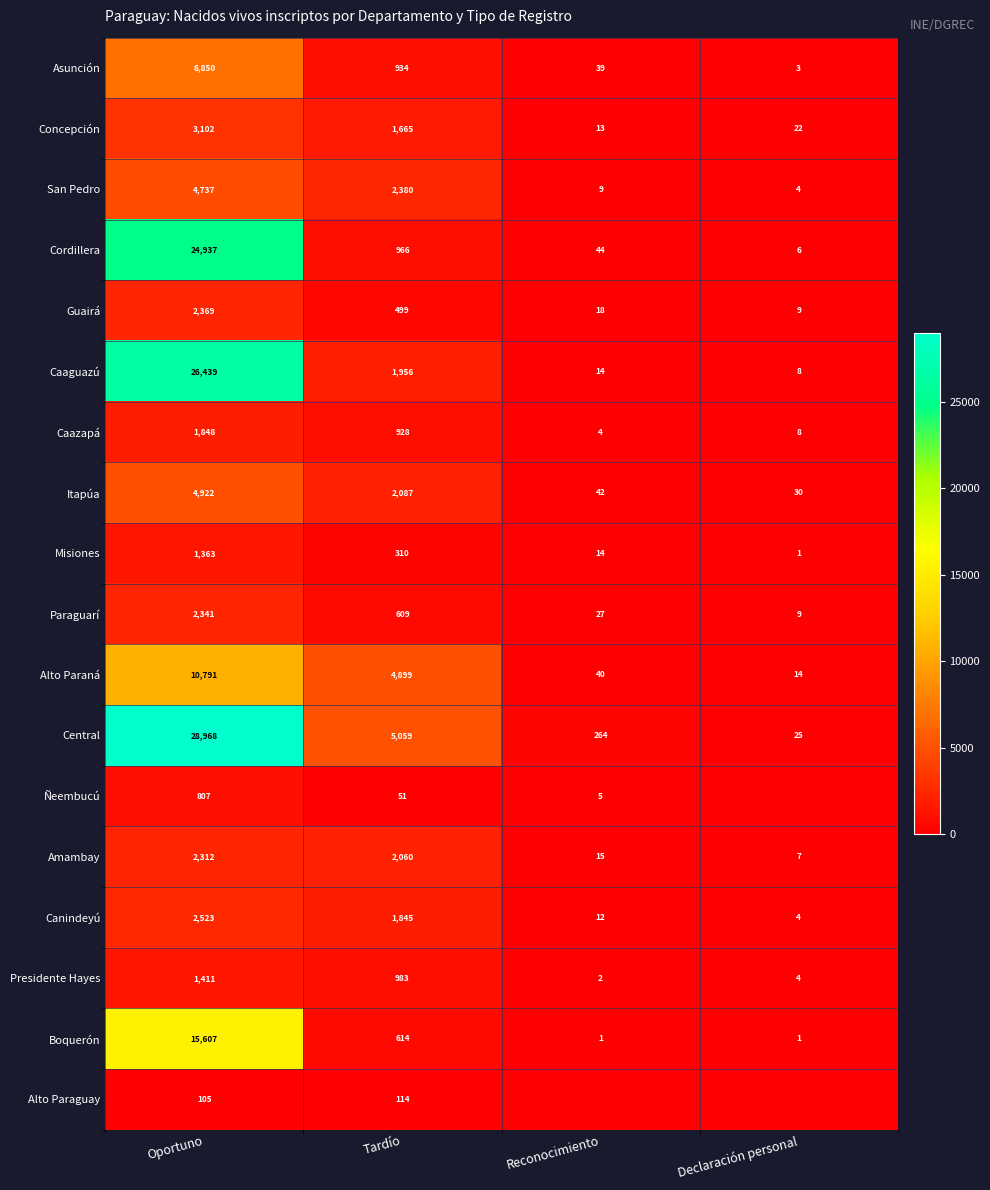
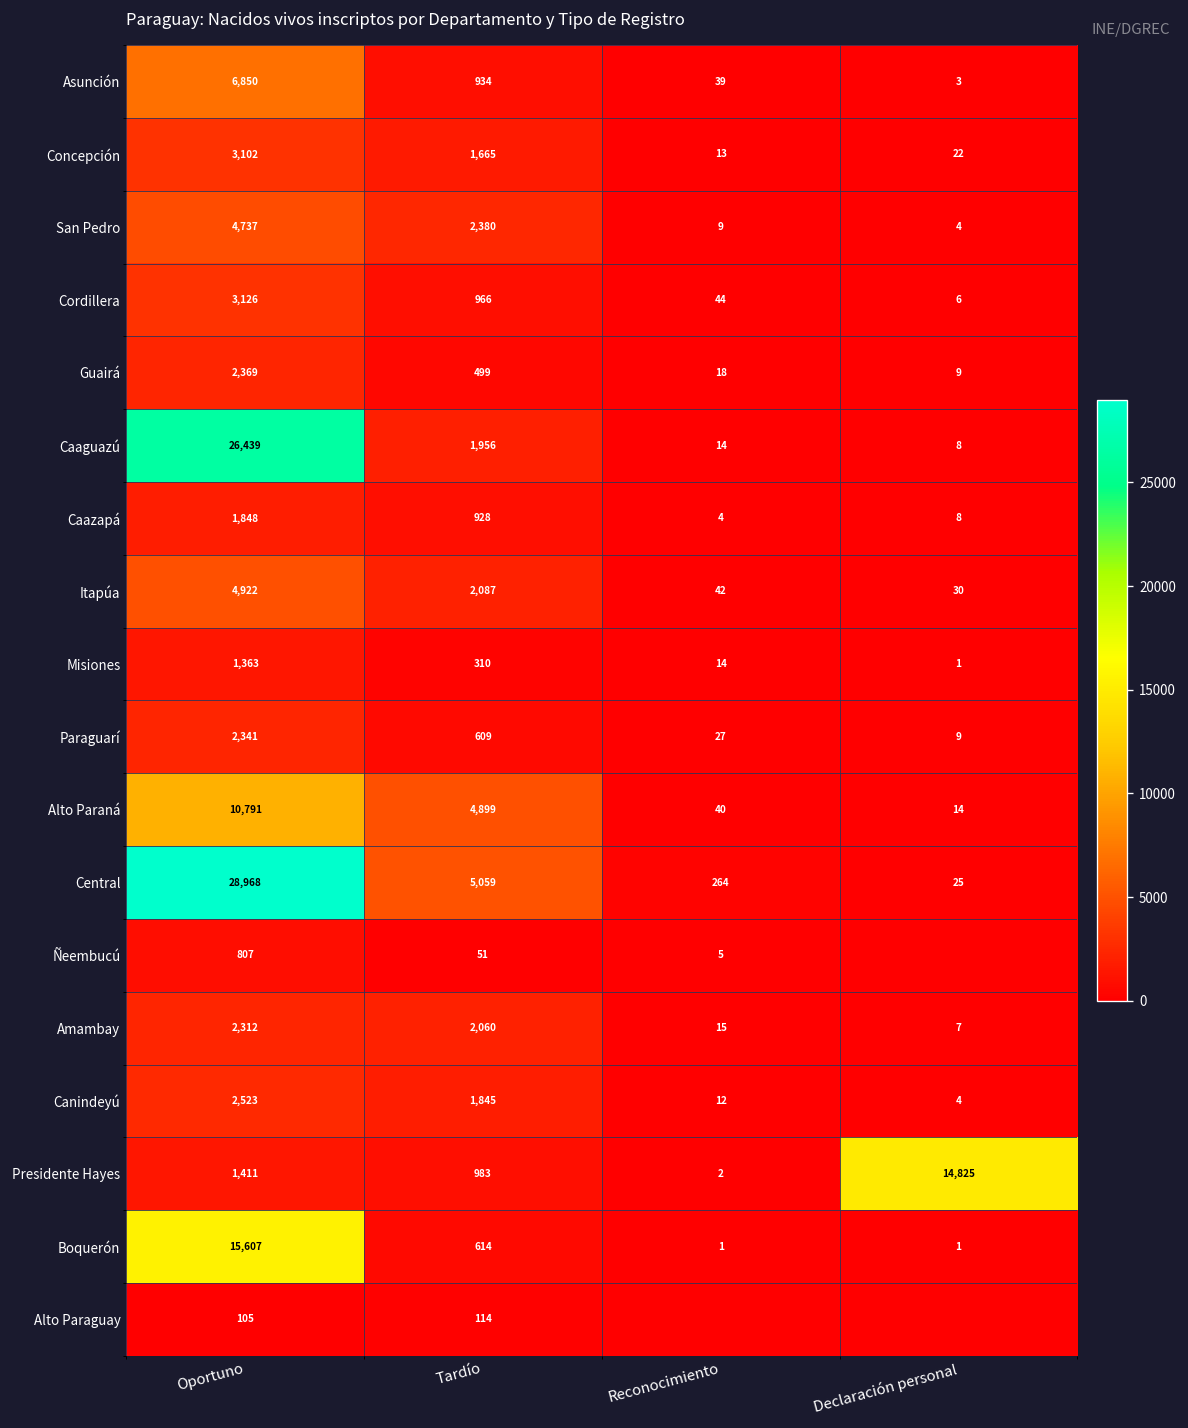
Cordillera, Oportuno: 24,937 -> 3,126
Presidente Hayes, Declaración personal: 4 -> 14,825
